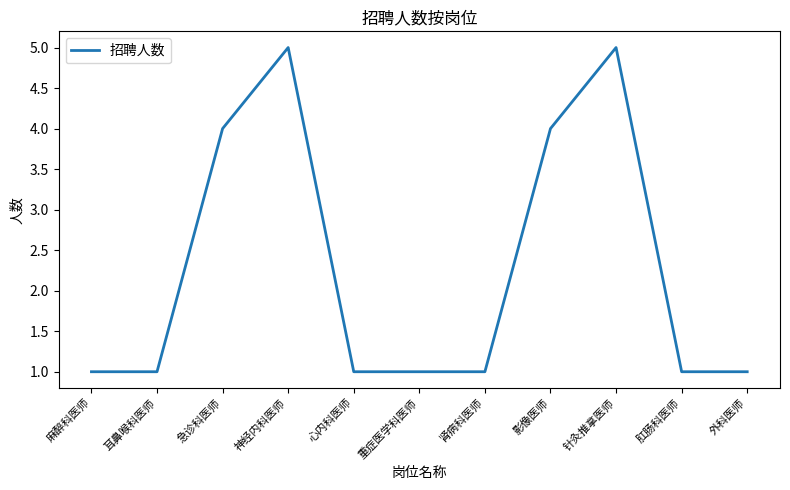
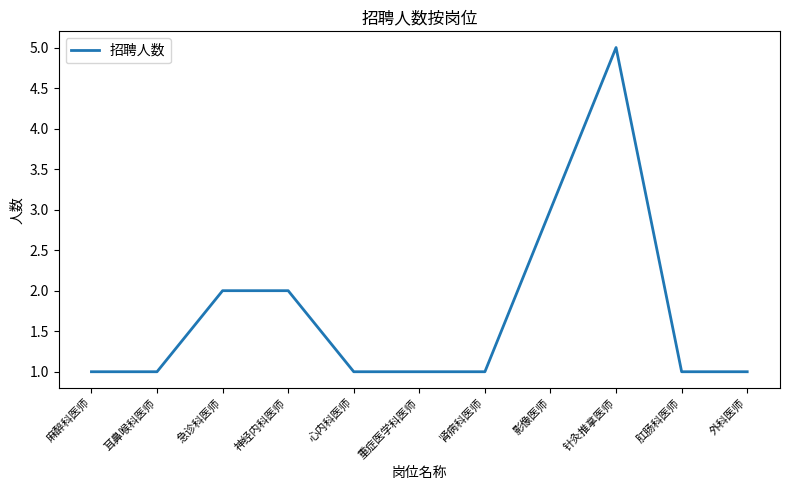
急诊科医师: 4 -> 2
神经内科医师: 5 -> 2
影像医师: 4 -> 3
